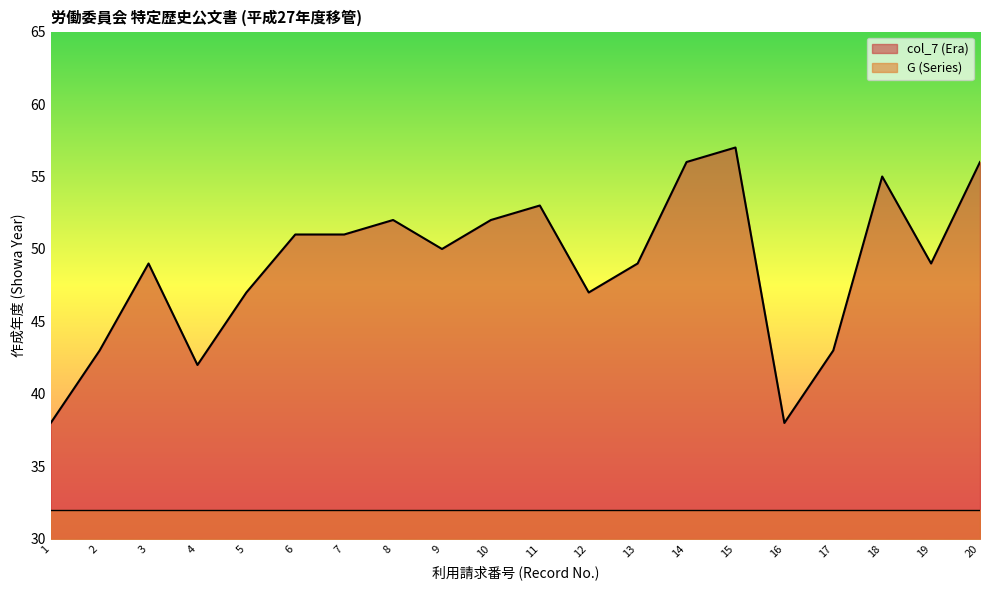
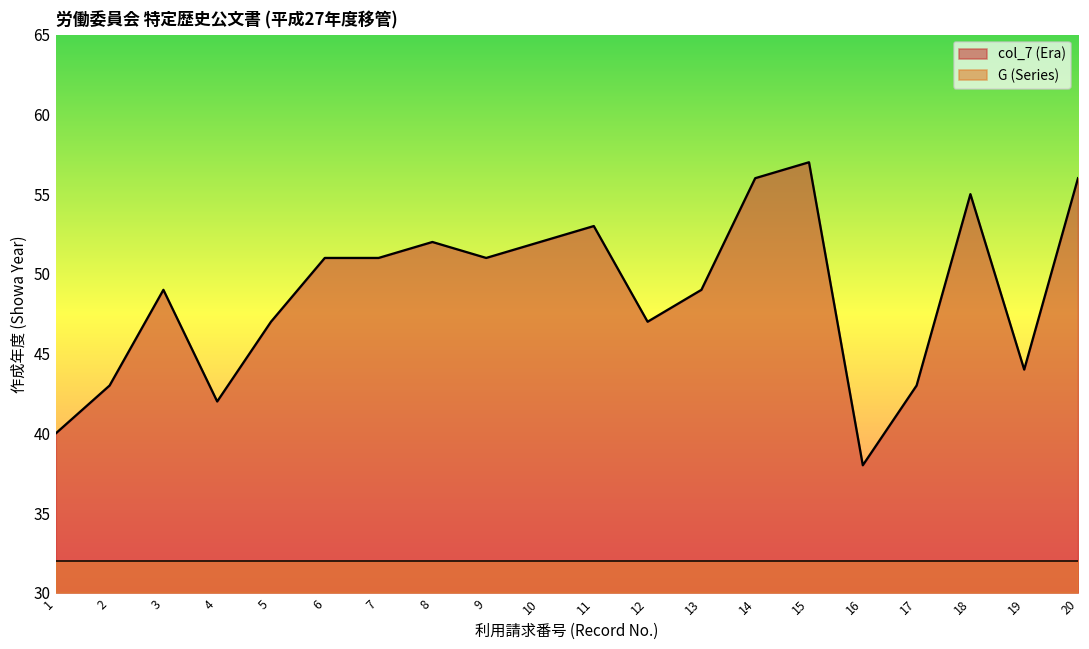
col_7 (Era), 1: 38 -> 40
col_7 (Era), 9: 50 -> 51
col_7 (Era), 19: 49 -> 44
